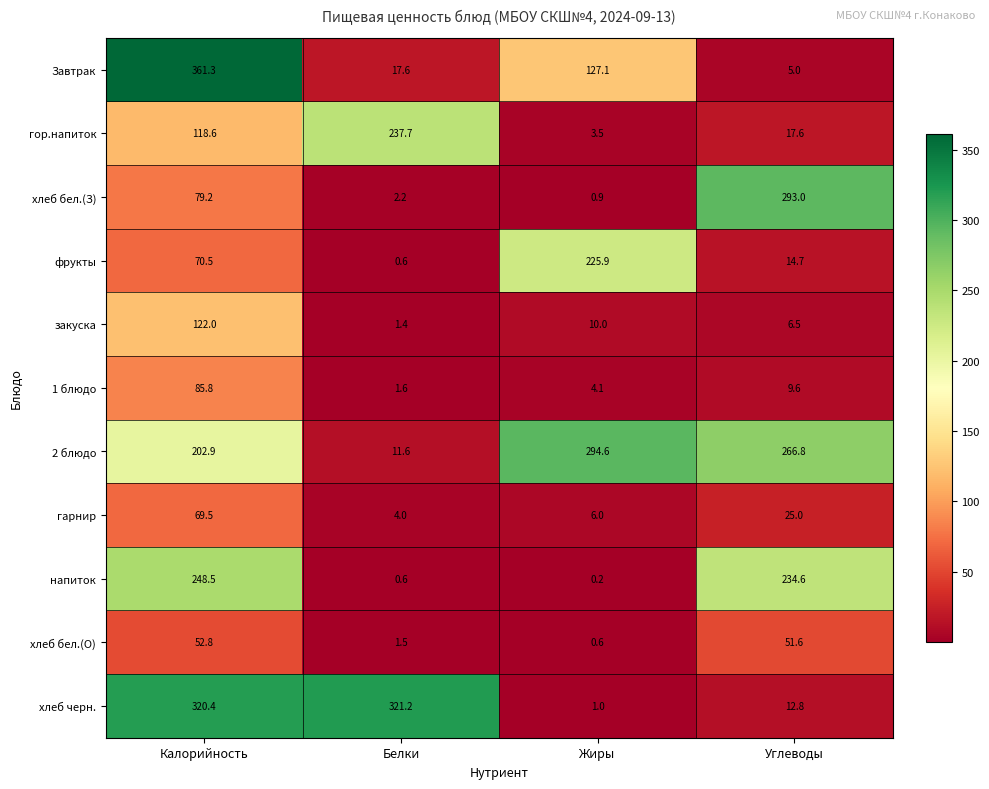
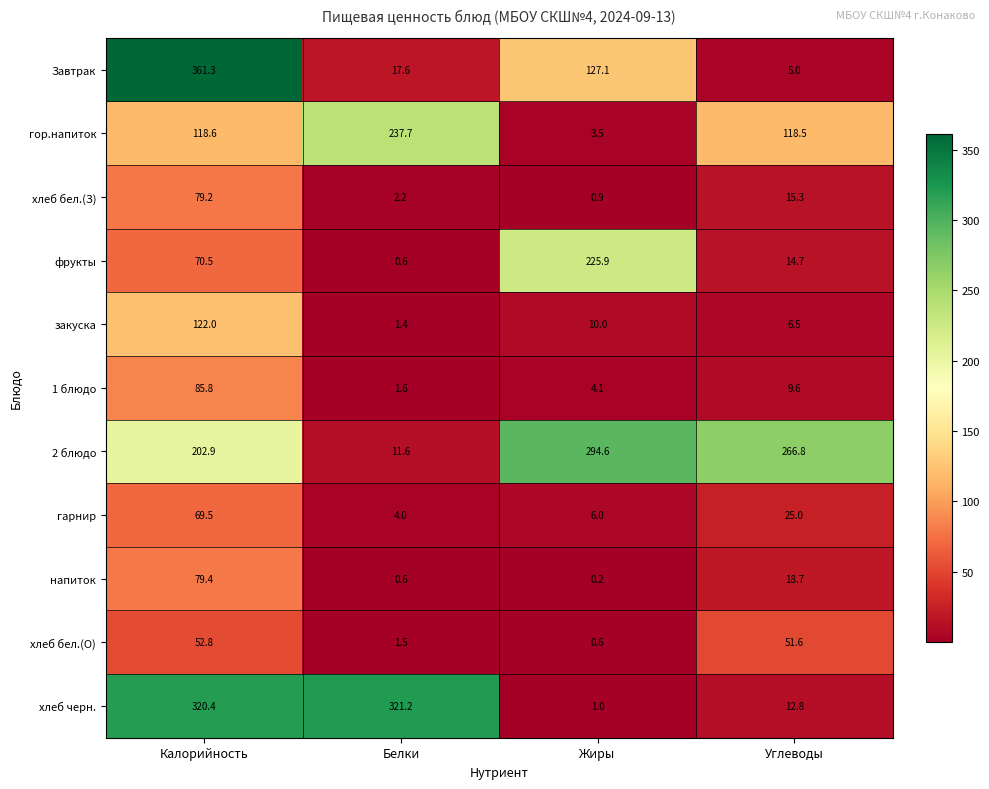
гор.напиток, Углеводы: 17.6 -> 118.5
хлеб бел.(З), Углеводы: 293.0 -> 15.3
напиток, Калорийность: 248.5 -> 79.4
напиток, Углеводы: 234.6 -> 18.7
